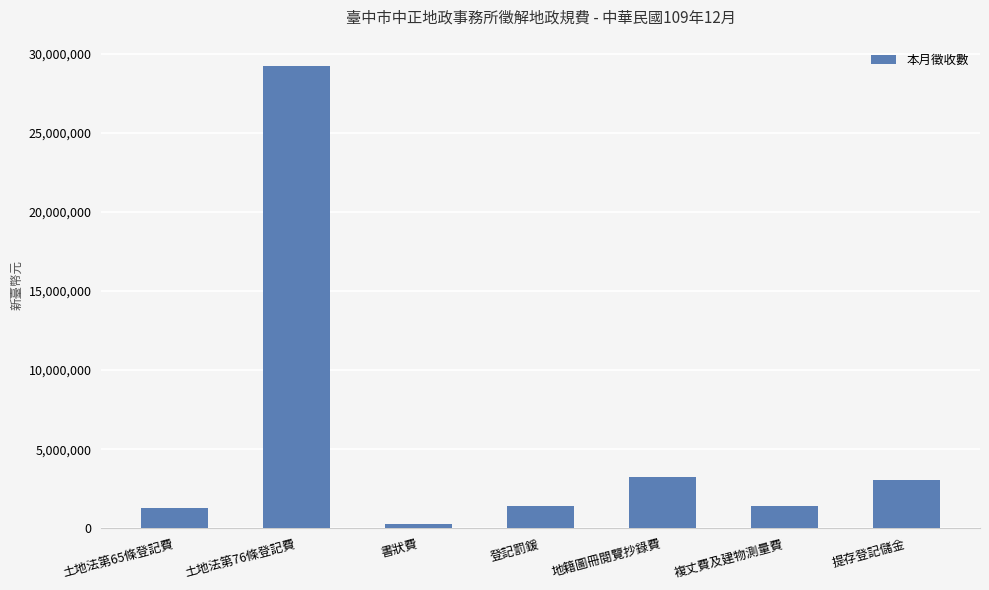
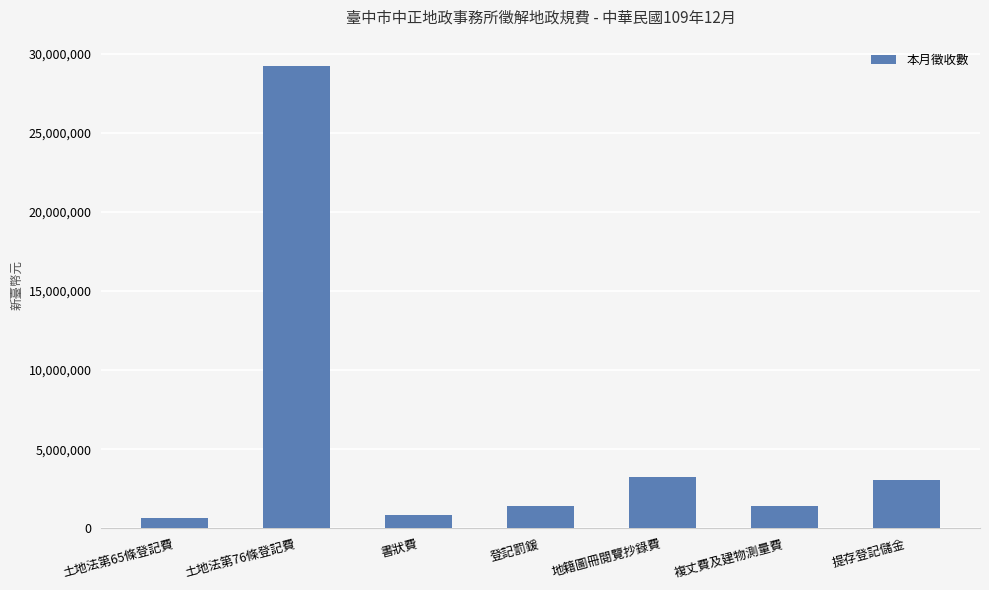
土地法第65條登記費: 1,300,000 -> 600,000
書狀費: 300,000 -> 800,000
